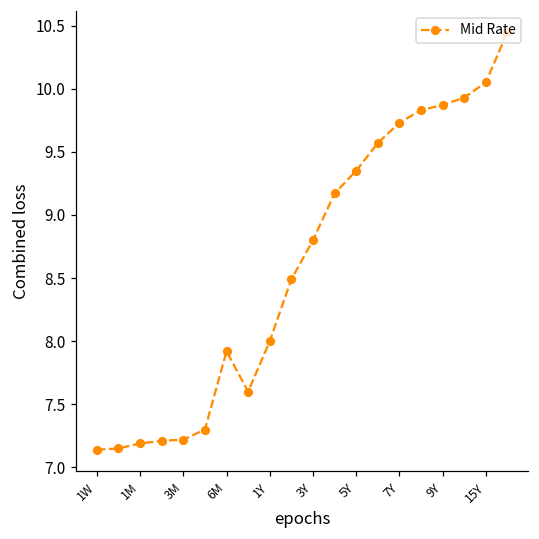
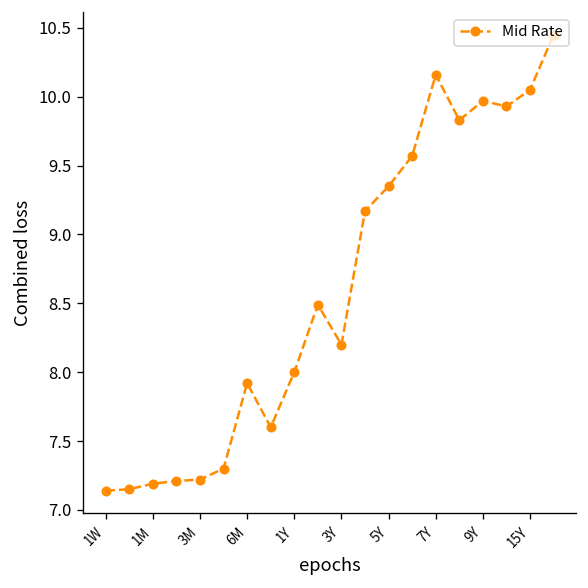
3Y: 8.8 -> 8.2
7Y: 9.73 -> 10.16
9Y: 9.87 -> 9.97
